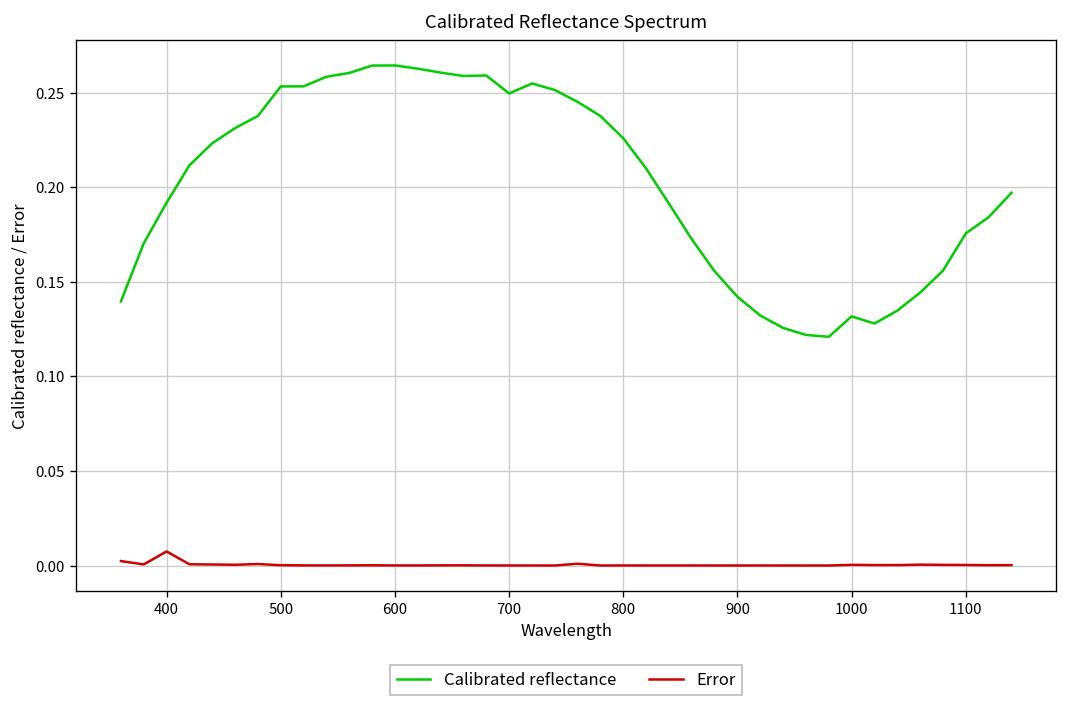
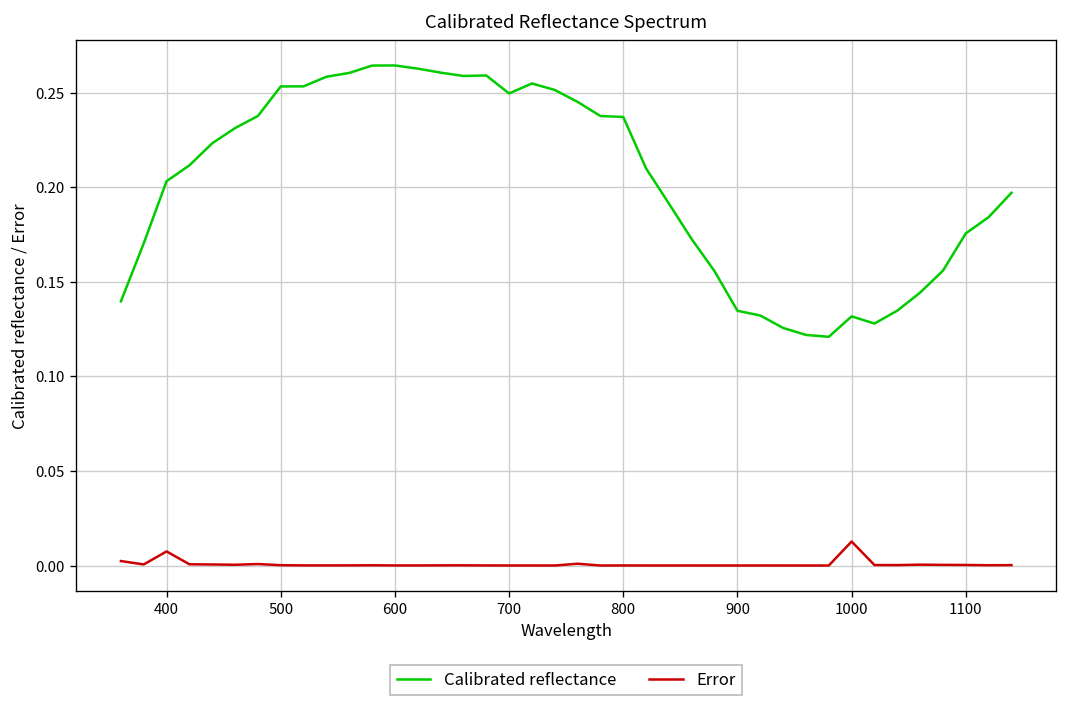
Calibrated reflectance, 400: 0.192 -> 0.203
Calibrated reflectance, 800: 0.226 -> 0.237
Calibrated reflectance, 900: 0.142 -> 0.135
Error, 1000: 0.000 -> 0.013
